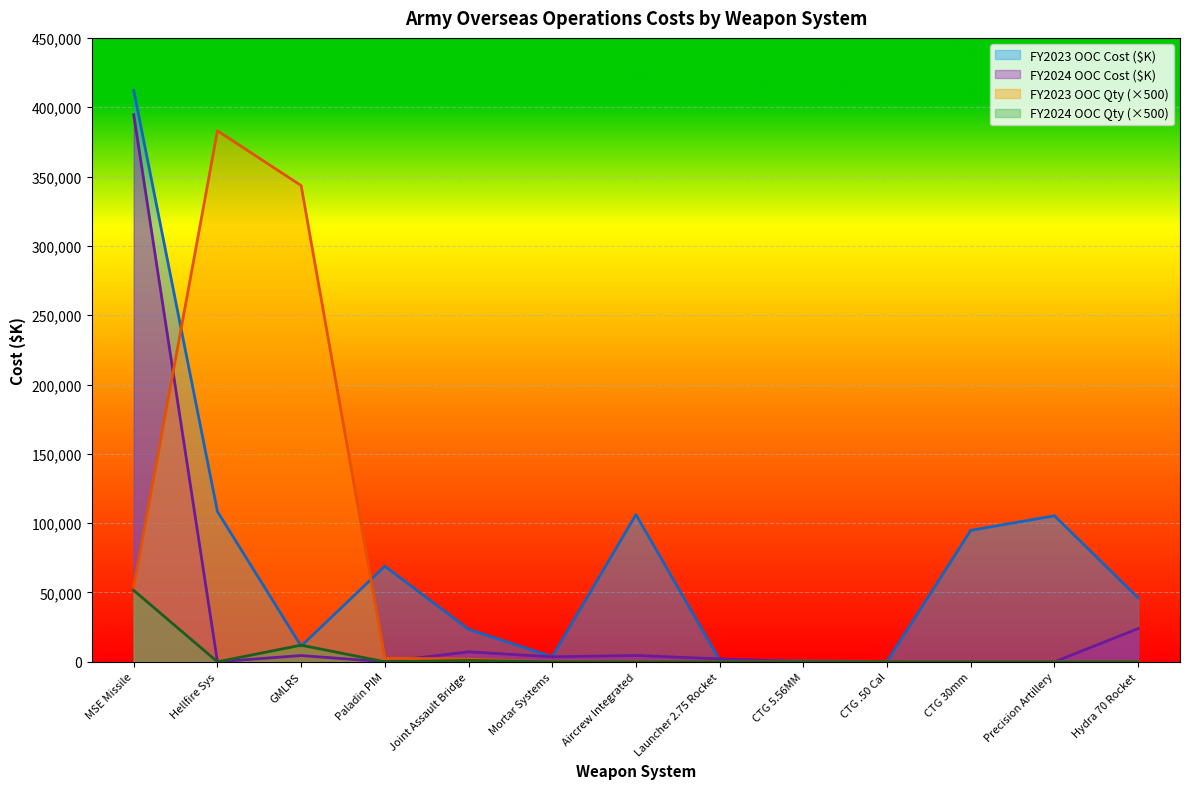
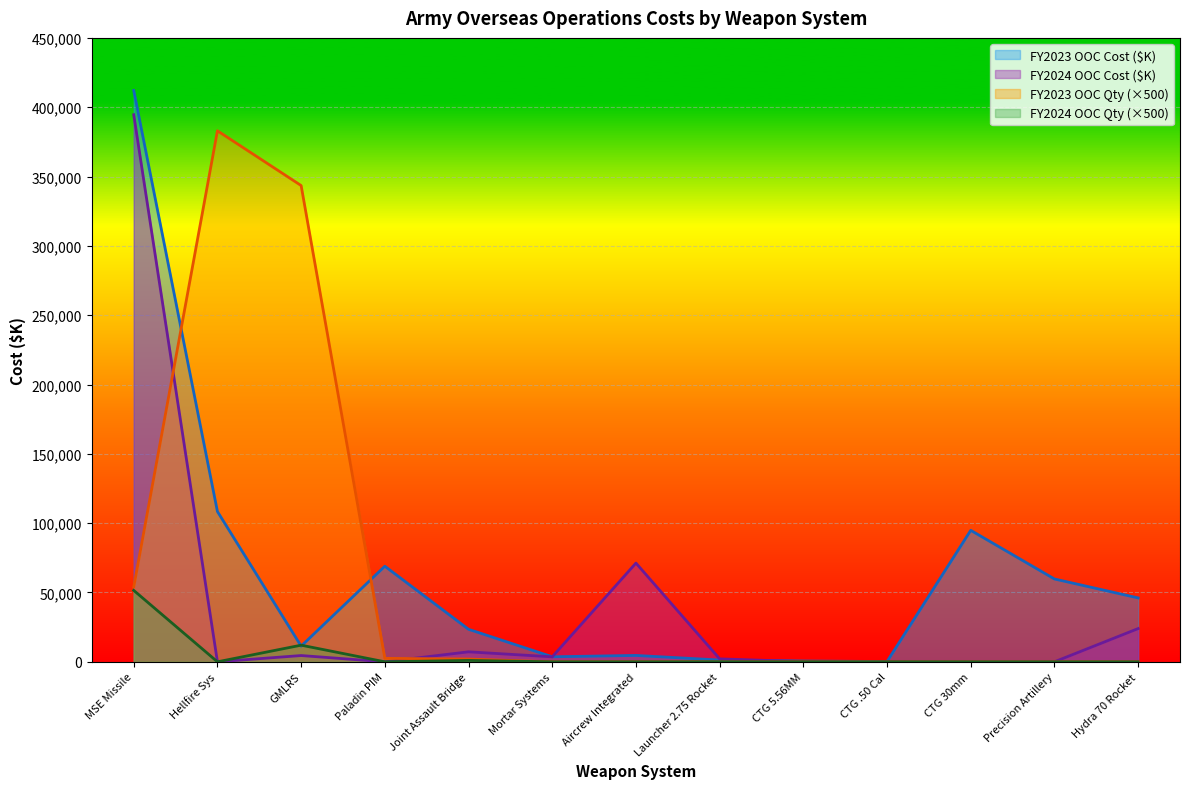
FY2023 OOC Cost ($K), Aircrew Integrated: 106,000 -> 5,000
FY2024 OOC Cost ($K), Aircrew Integrated: 5,000 -> 71,000
FY2023 OOC Cost ($K), Precision Artillery: 105,000 -> 60,000
